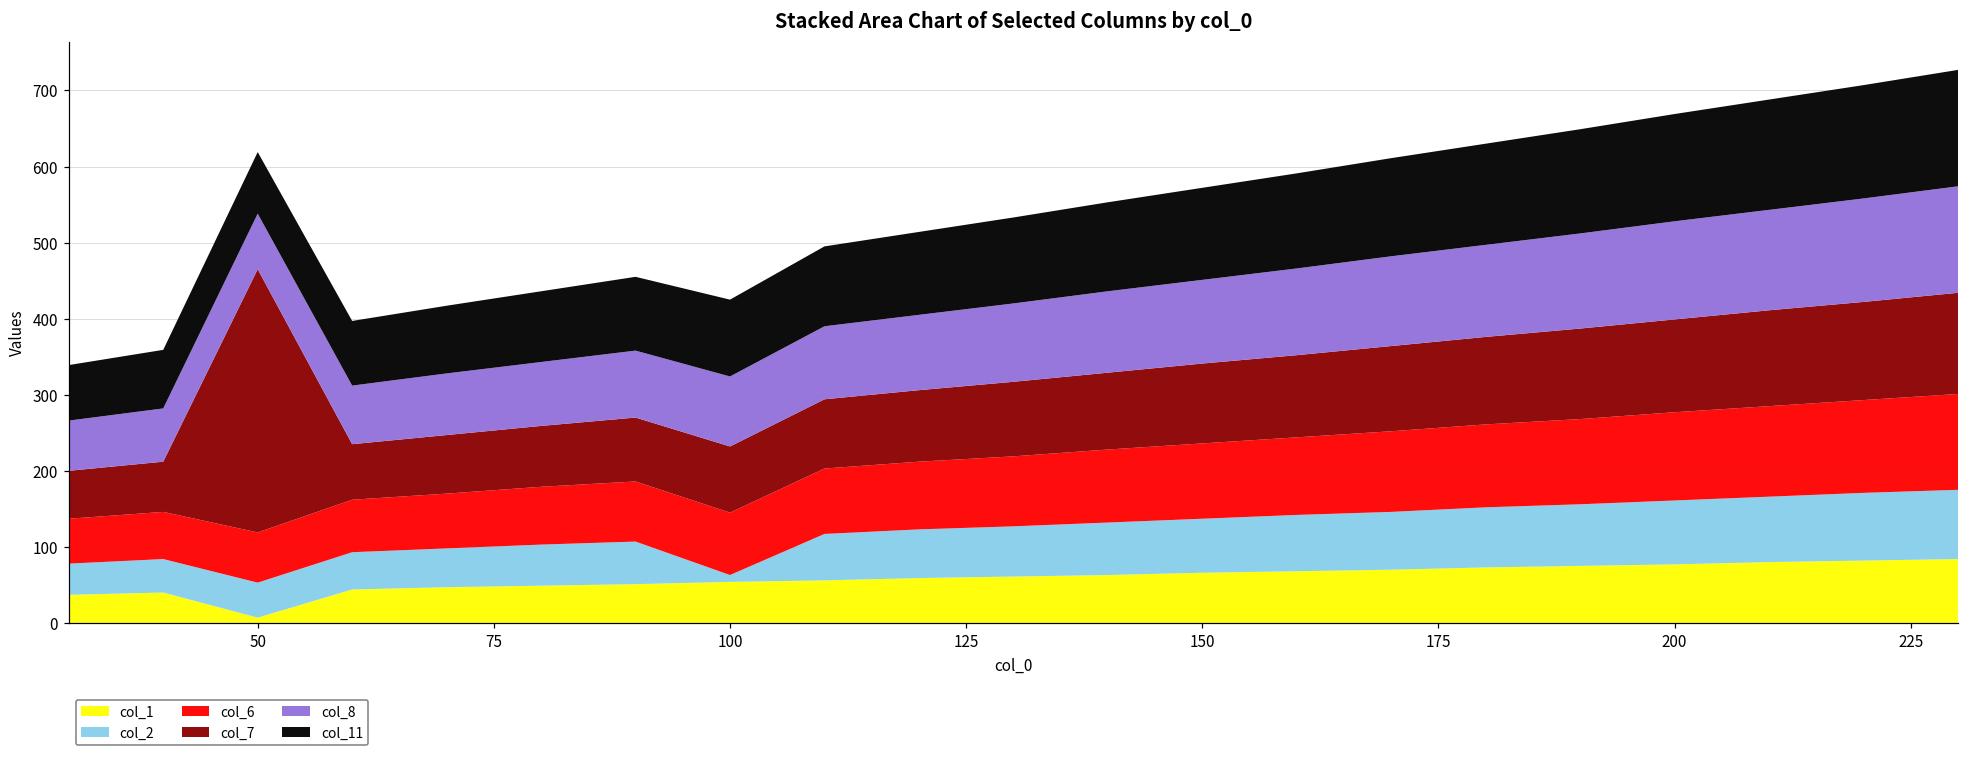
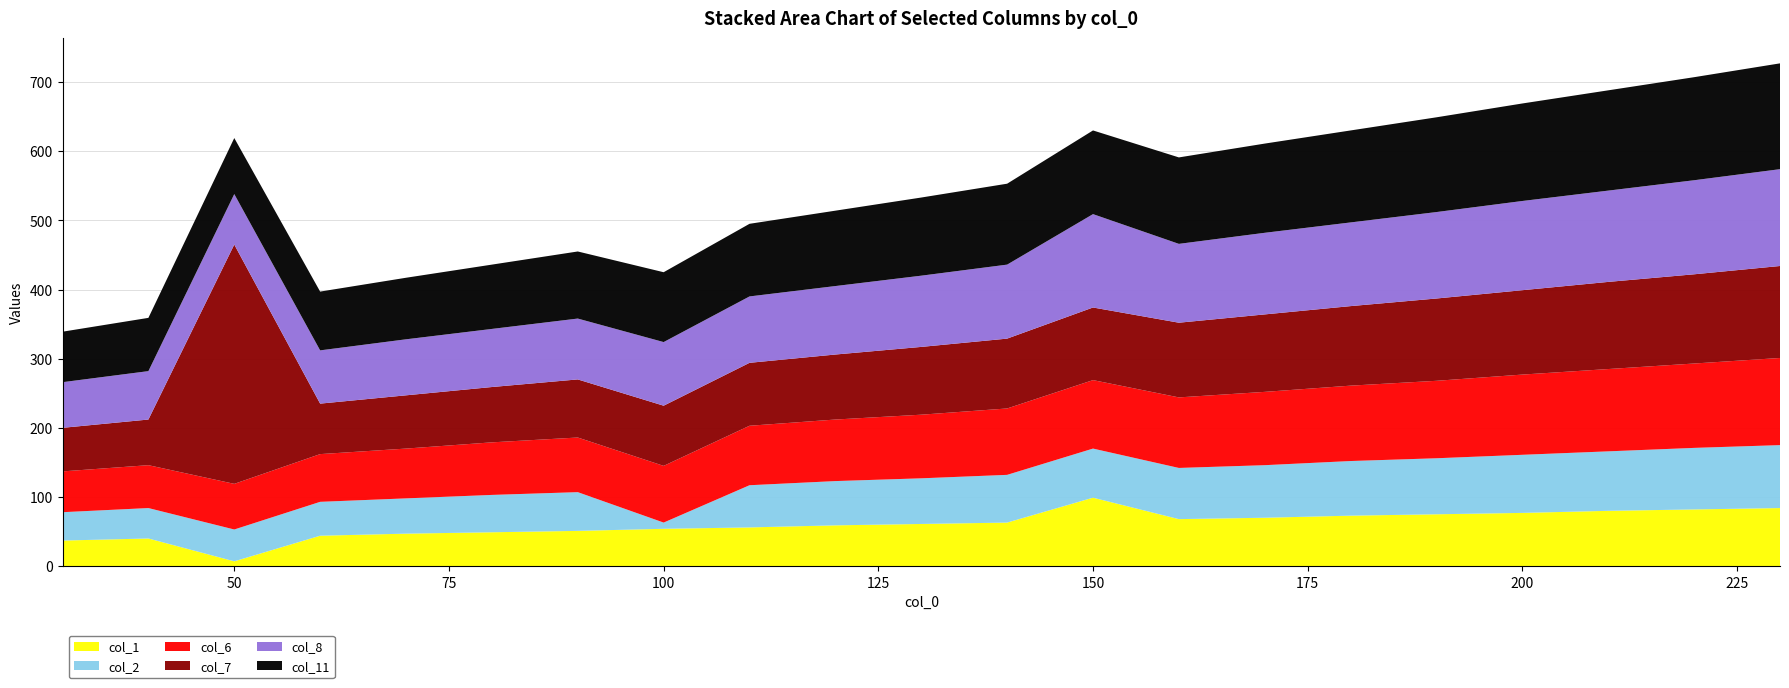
col_1, 150: 70 -> 100
col_8, 150: 110 -> 140
